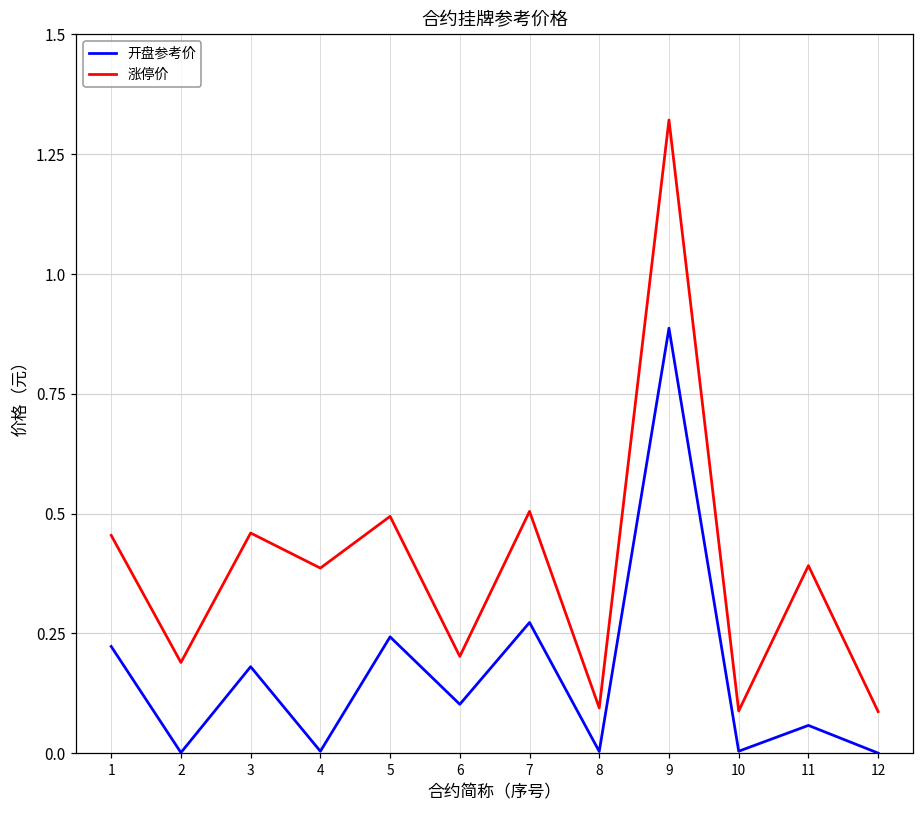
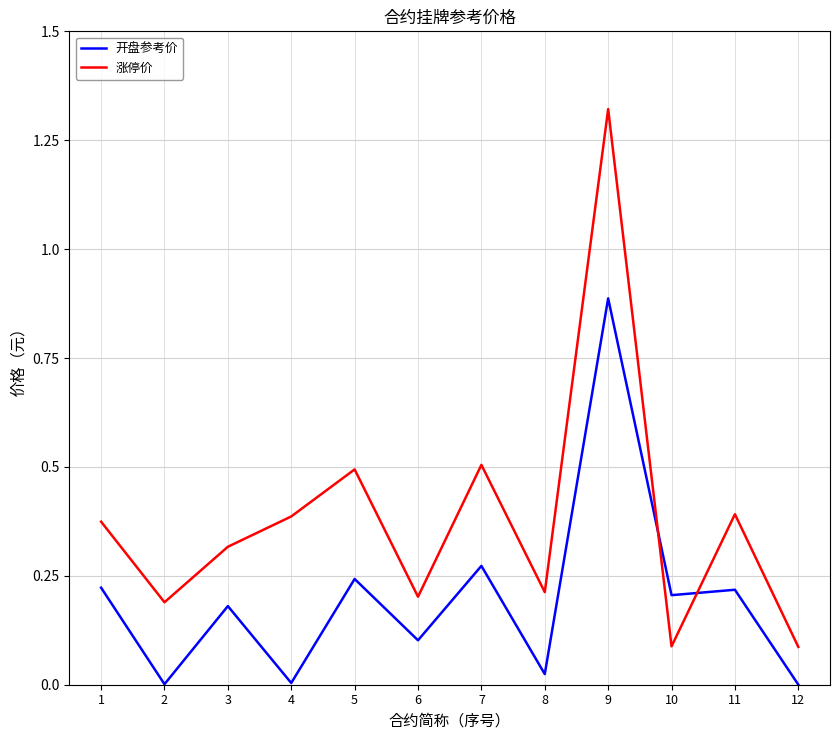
涨停价, 1: 0.45 -> 0.37
涨停价, 3: 0.46 -> 0.32
开盘参考价, 8: 0.00 -> 0.02
涨停价, 8: 0.09 -> 0.21
开盘参考价, 10: 0.00 -> 0.21
开盘参考价, 11: 0.06 -> 0.22
